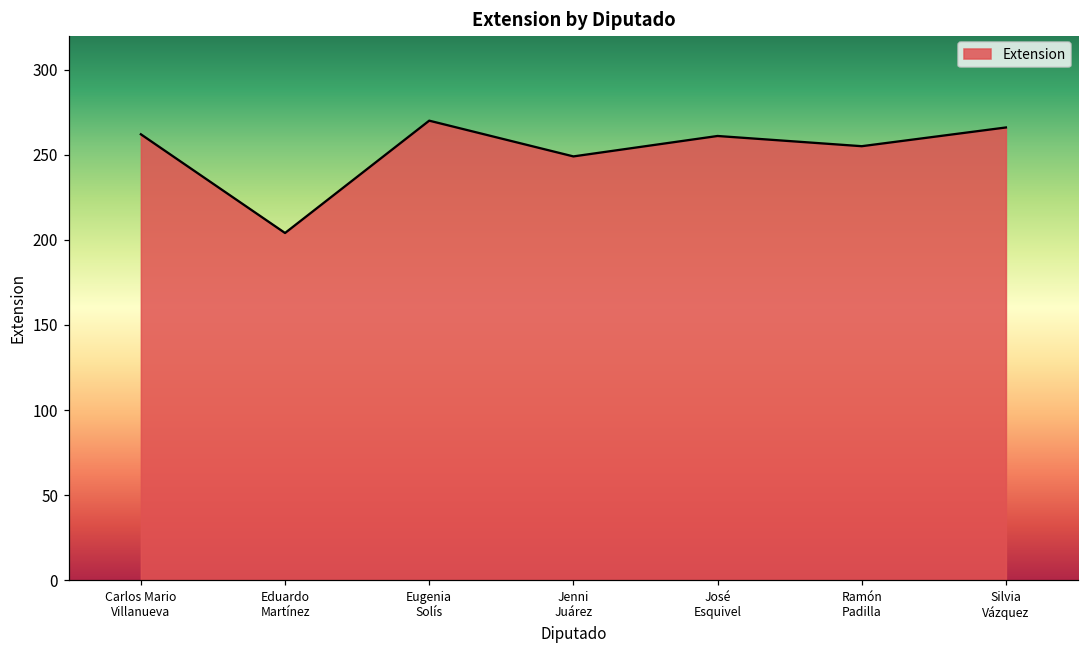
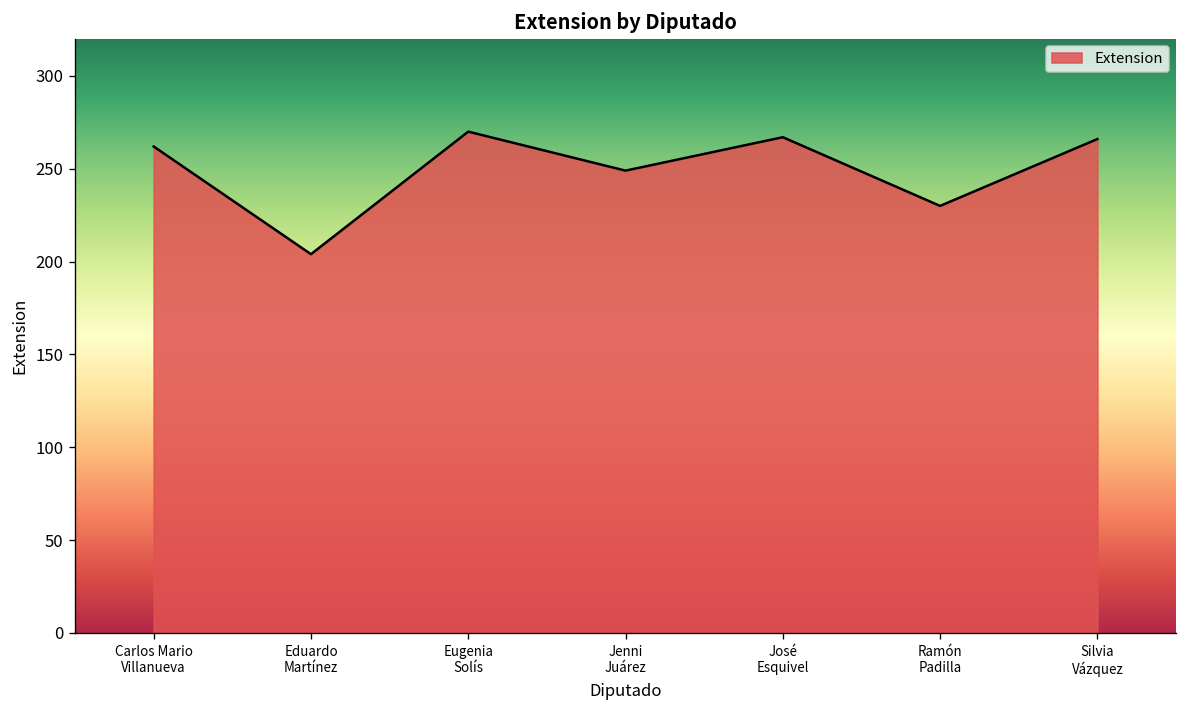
José Esquivel: 261 -> 267
Ramón Padilla: 255 -> 230
